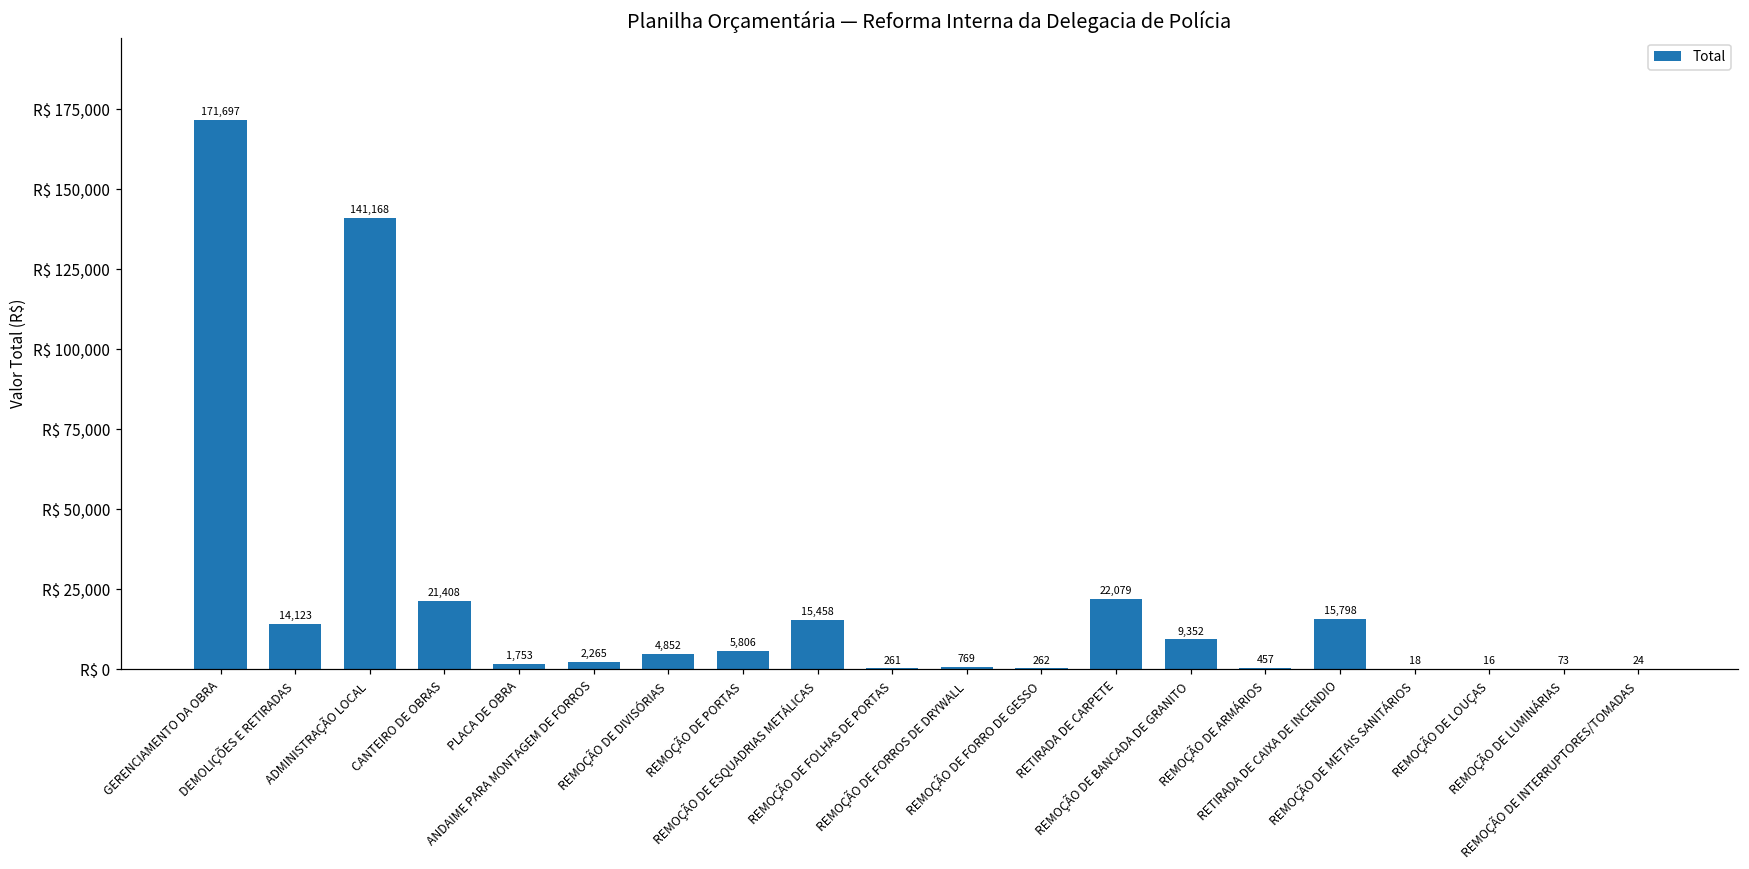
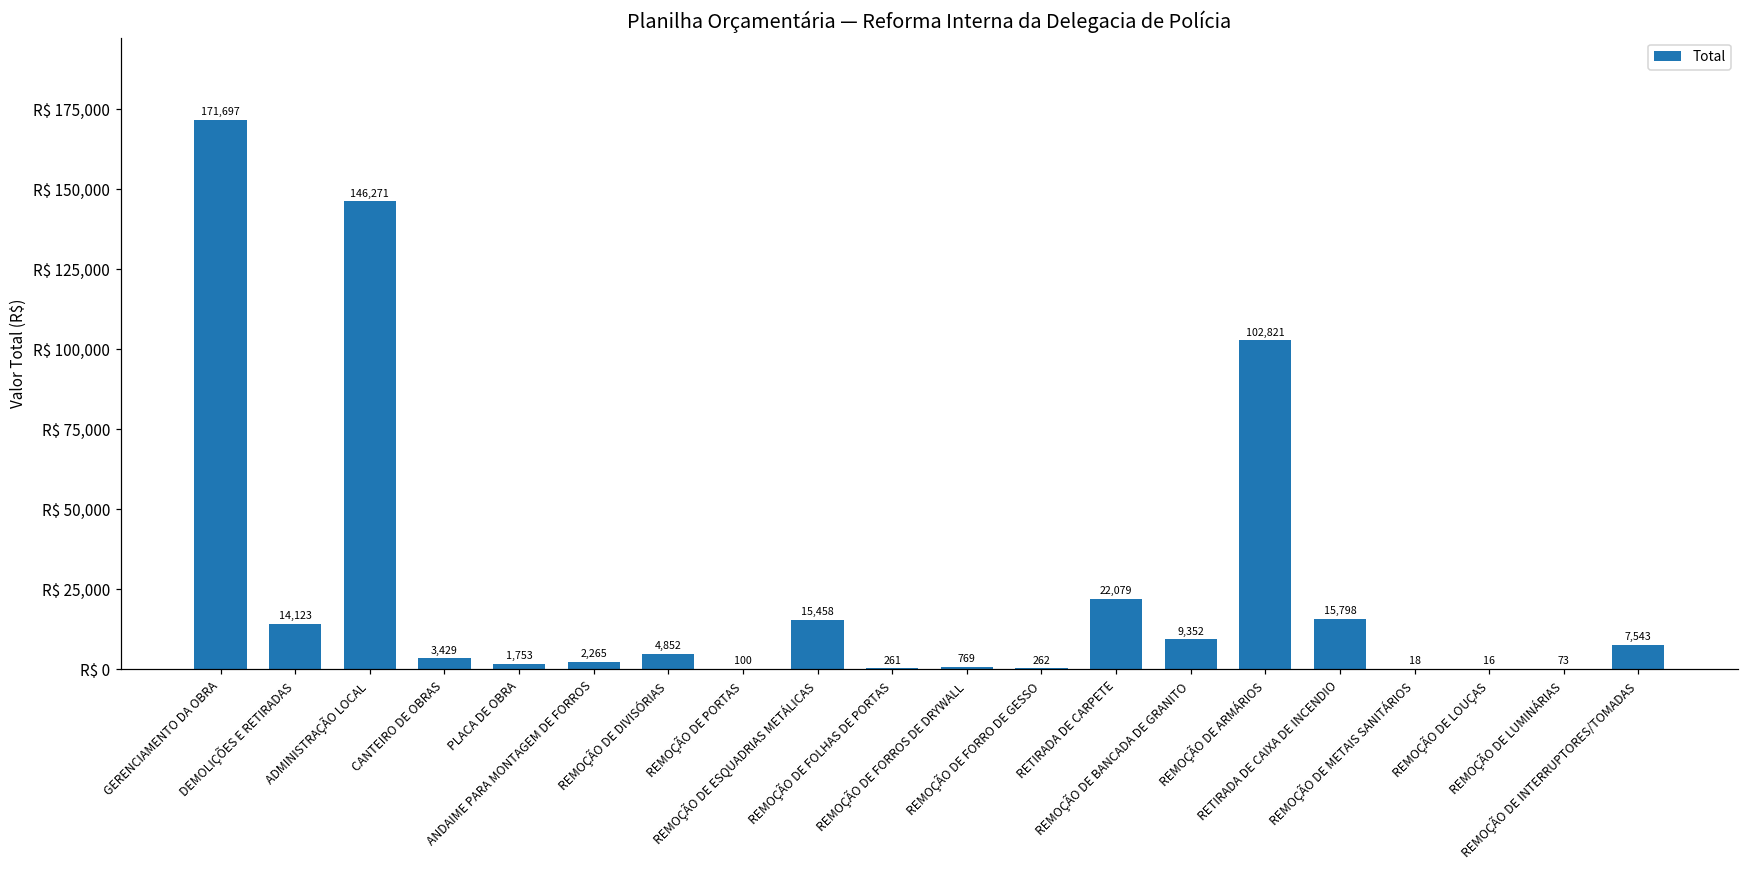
ADMINISTRAÇÃO LOCAL: 141,168 -> 146,271
CANTEIRO DE OBRAS: 21,408 -> 3,429
REMOÇÃO DE PORTAS: 5,806 -> 100
REMOÇÃO DE ARMÁRIOS: 457 -> 102,821
REMOÇÃO DE INTERRUPTORES/TOMADAS: 24 -> 7,543
